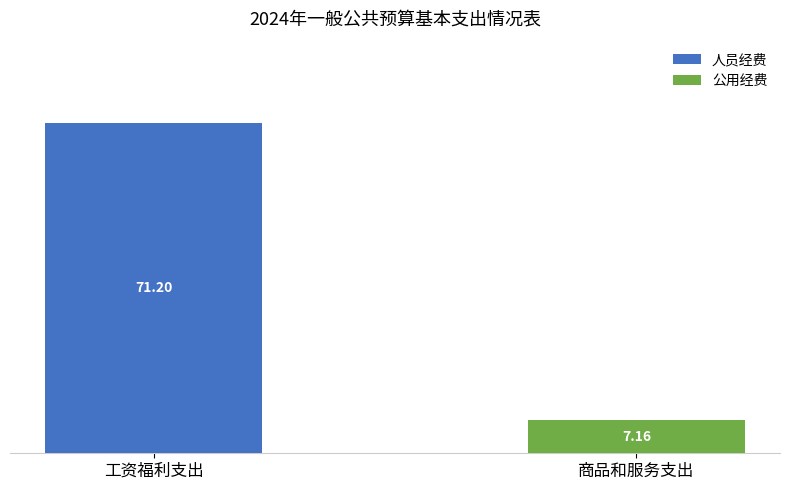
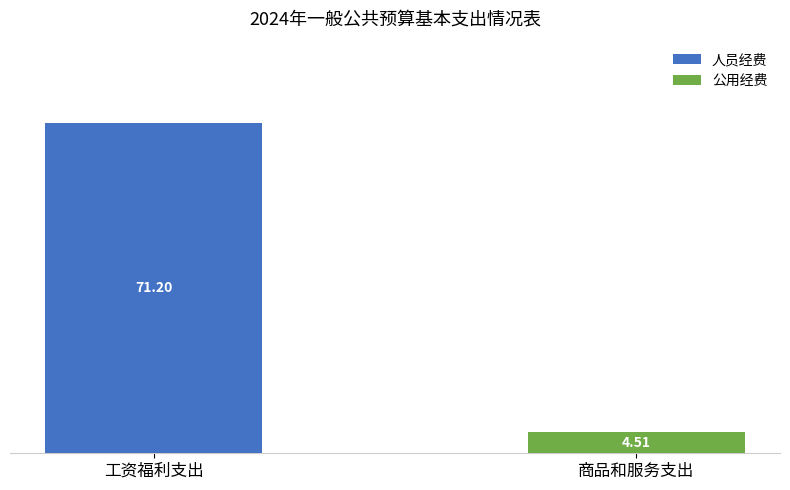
公用经费, 商品和服务支出: 7.16 -> 4.51
